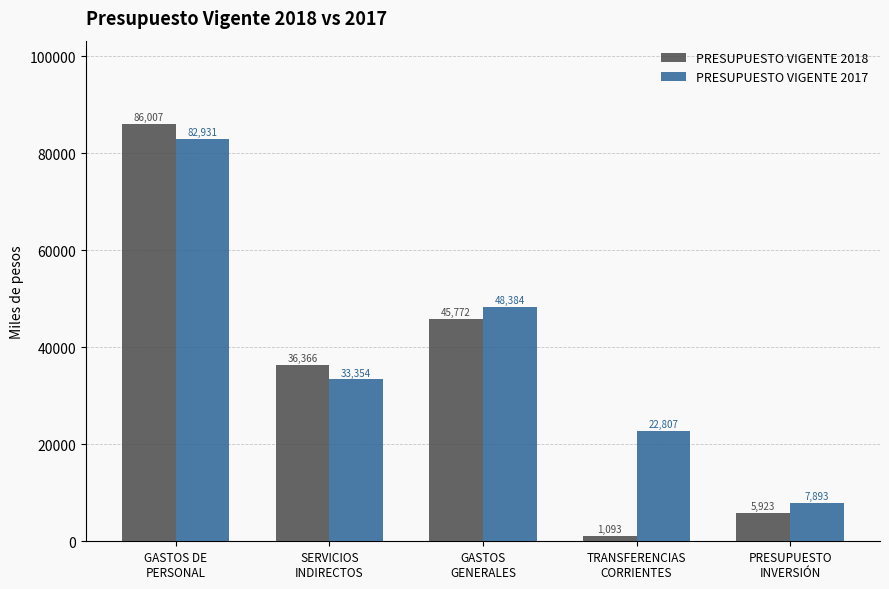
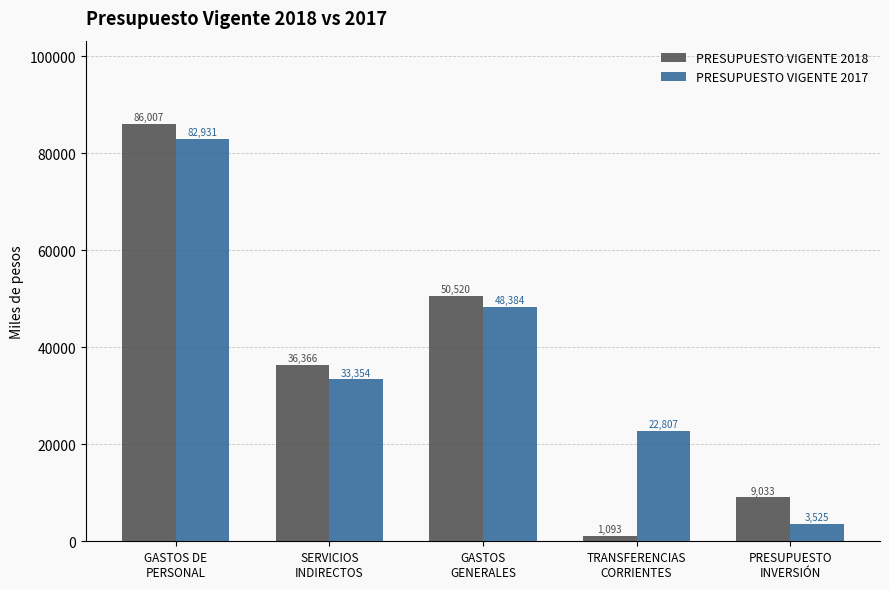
PRESUPUESTO VIGENTE 2018, GASTOS GENERALES: 45,772 -> 50,520
PRESUPUESTO VIGENTE 2018, PRESUPUESTO INVERSIÓN: 5,923 -> 9,033
PRESUPUESTO VIGENTE 2017, PRESUPUESTO INVERSIÓN: 7,893 -> 3,525
